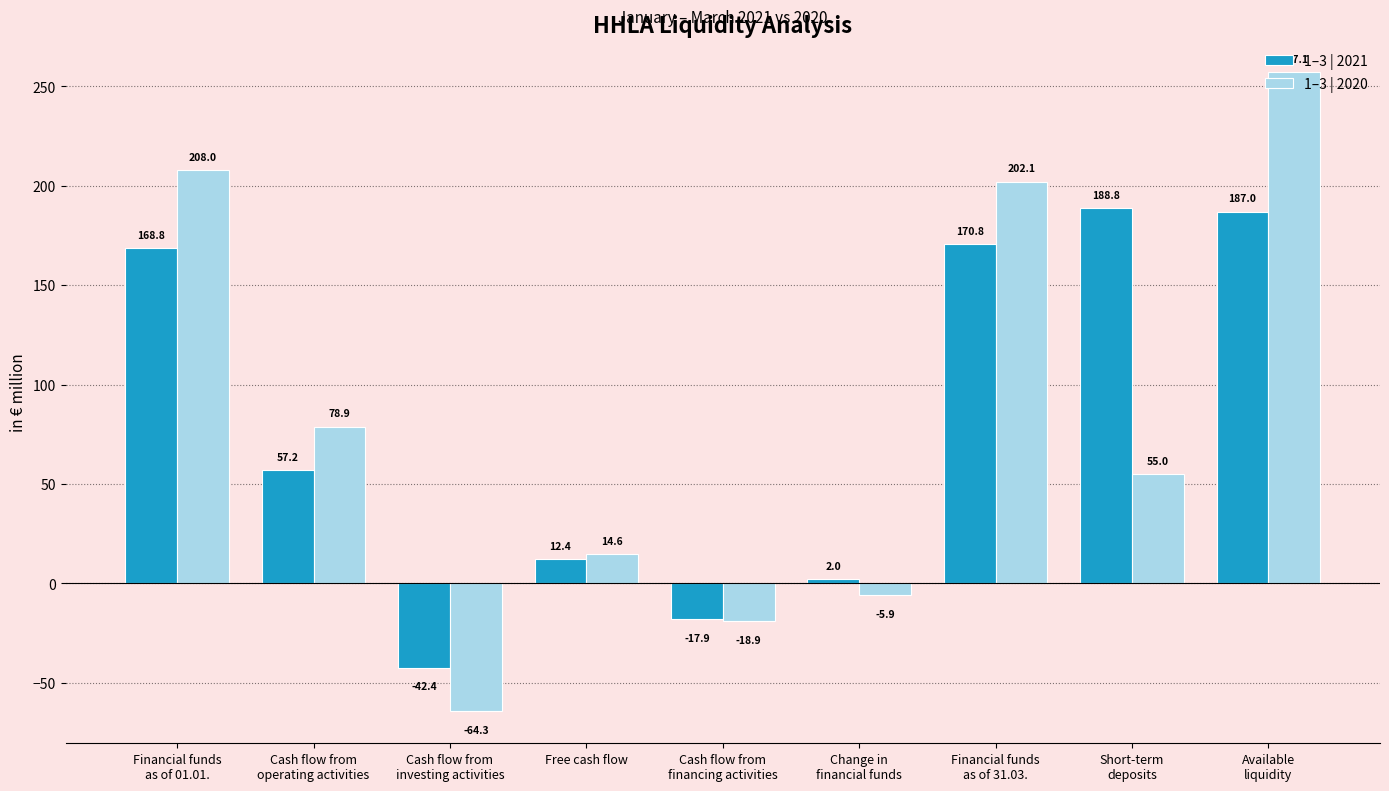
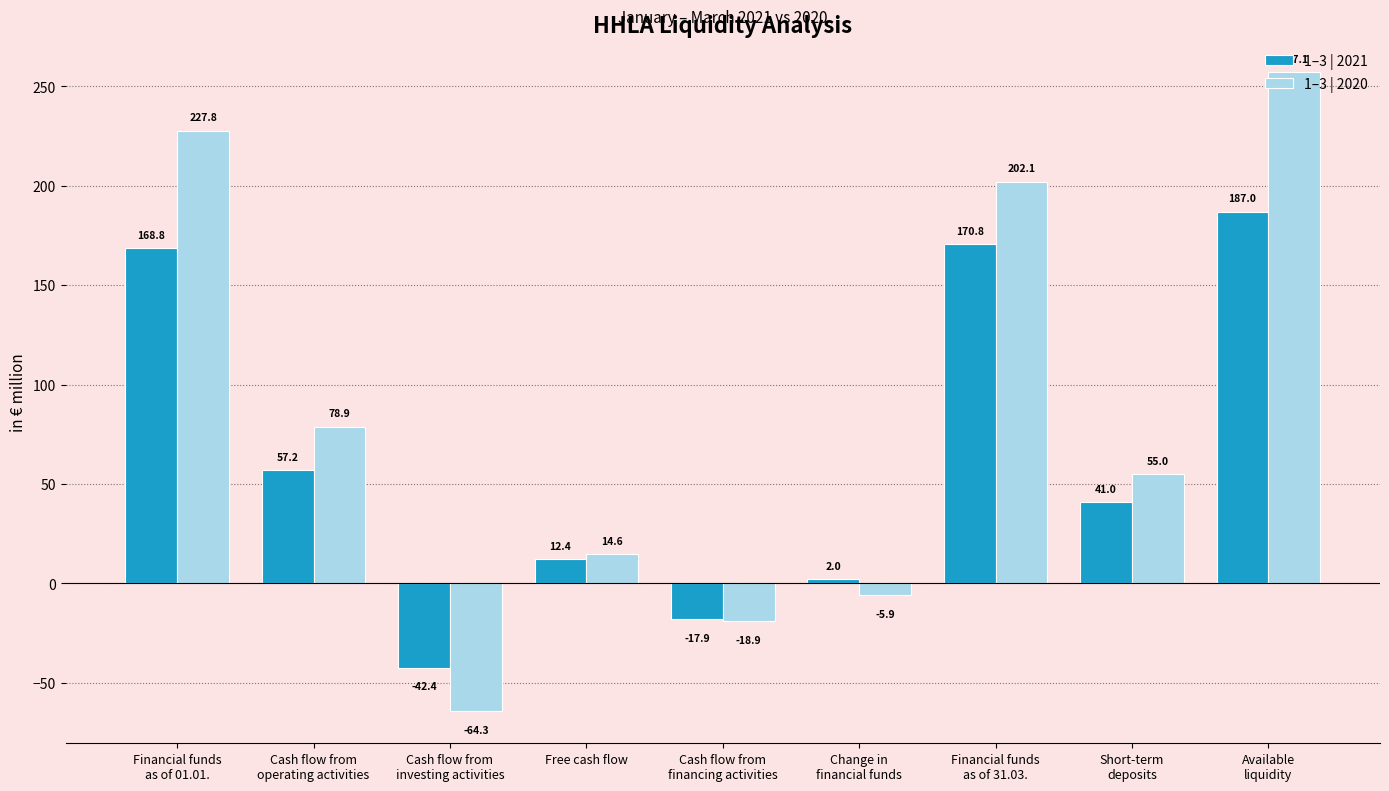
1–3 | 2020, Financial funds as of 01.01.: 208.0 -> 227.8
1–3 | 2021, Short-term deposits: 188.8 -> 41.0
